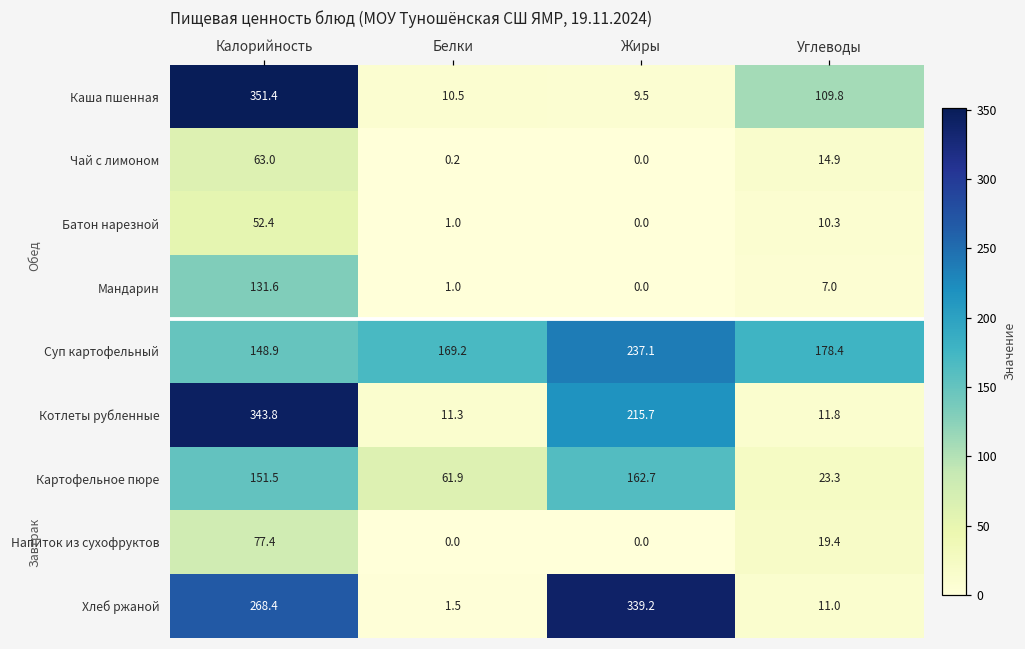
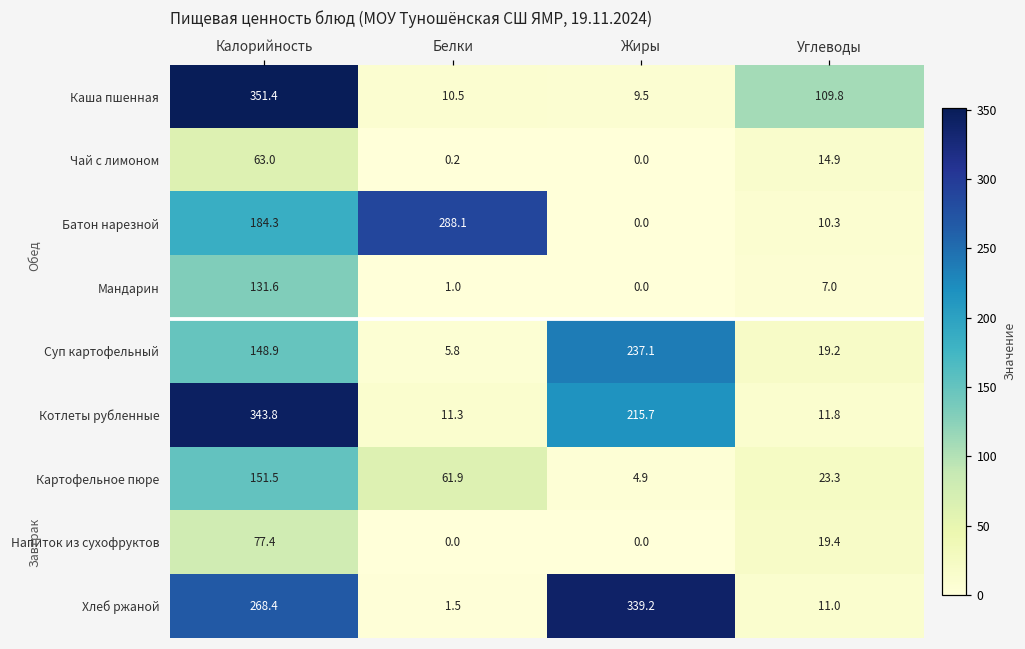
Батон нарезной, Калорийность: 52.4 -> 184.3
Батон нарезной, Белки: 1.0 -> 288.1
Суп картофельный, Белки: 169.2 -> 5.8
Суп картофельный, Углеводы: 178.4 -> 19.2
Картофельное пюре, Жиры: 162.7 -> 4.9
